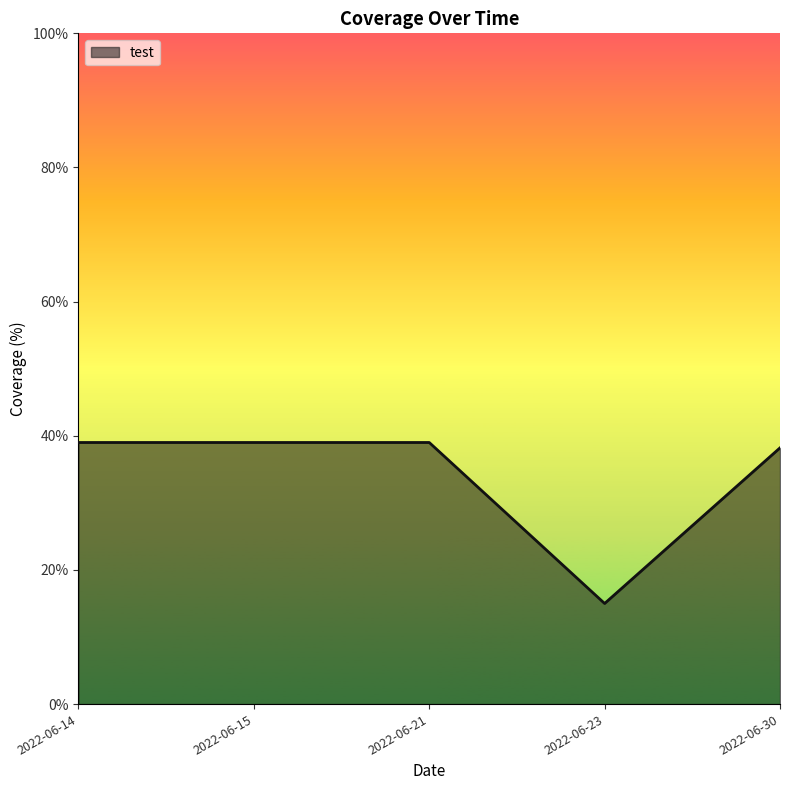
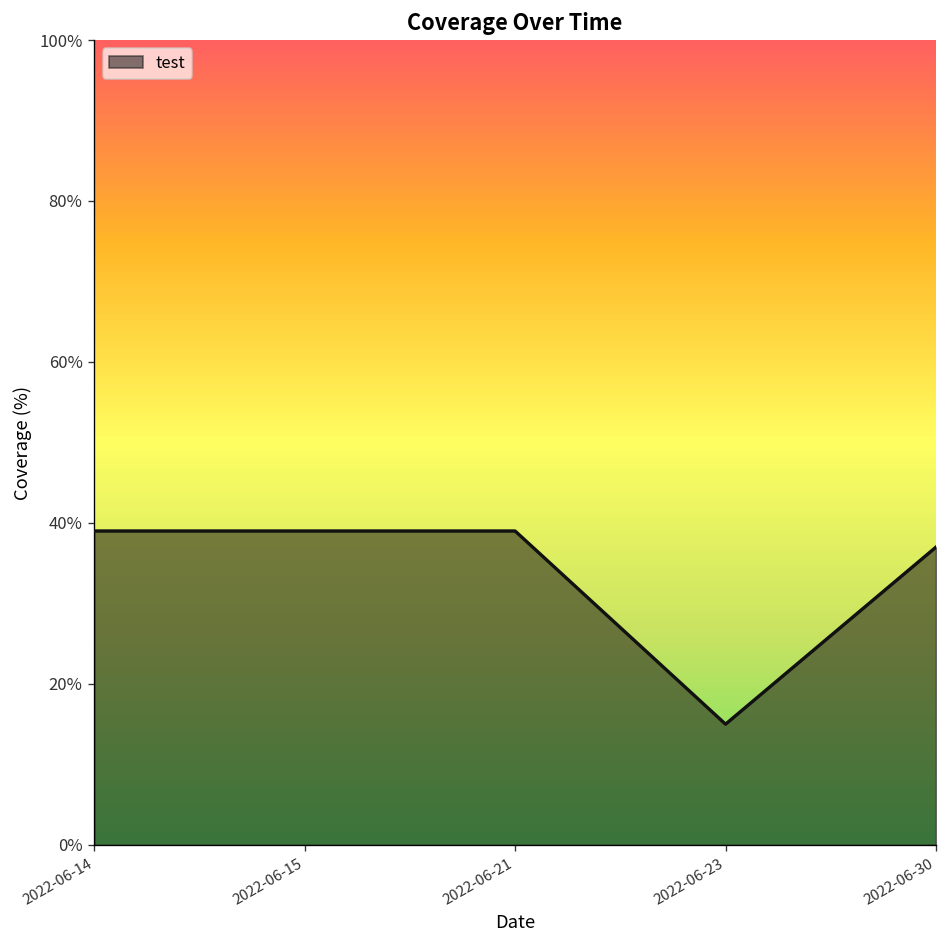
2022-06-30: 38% -> 37%
